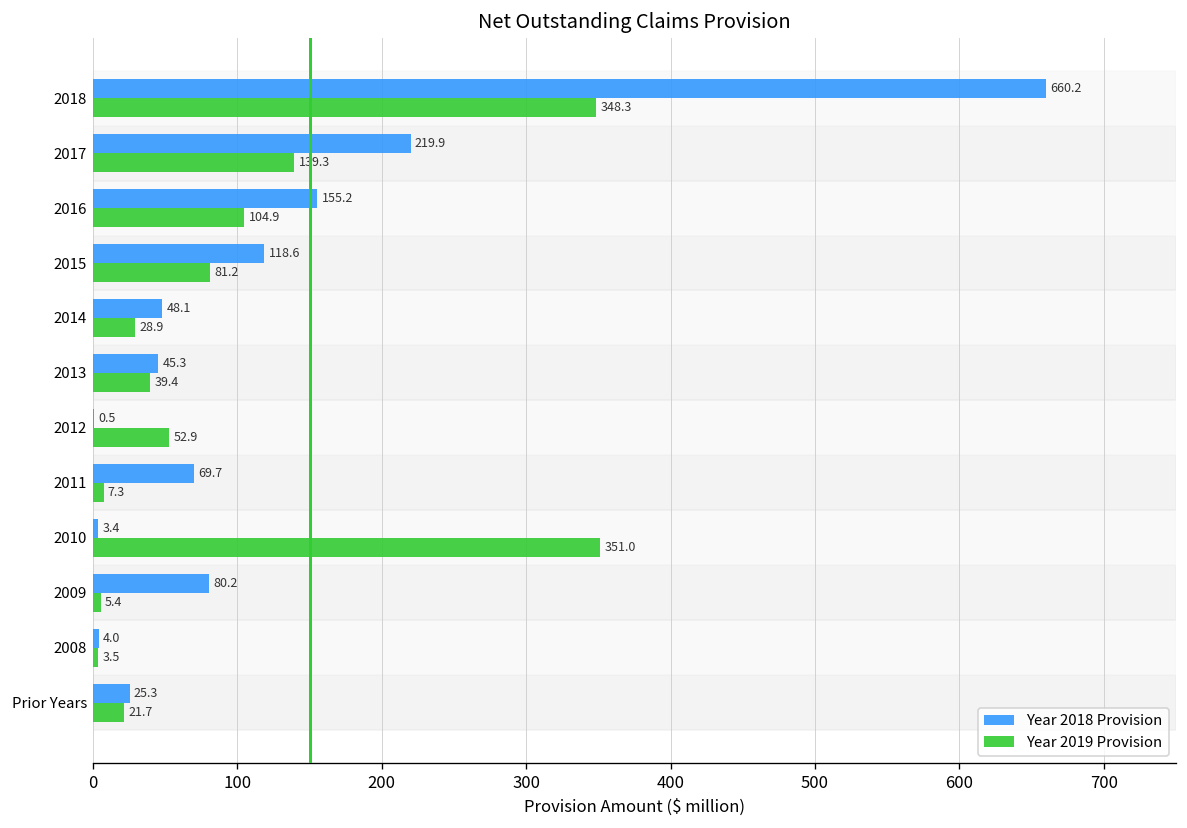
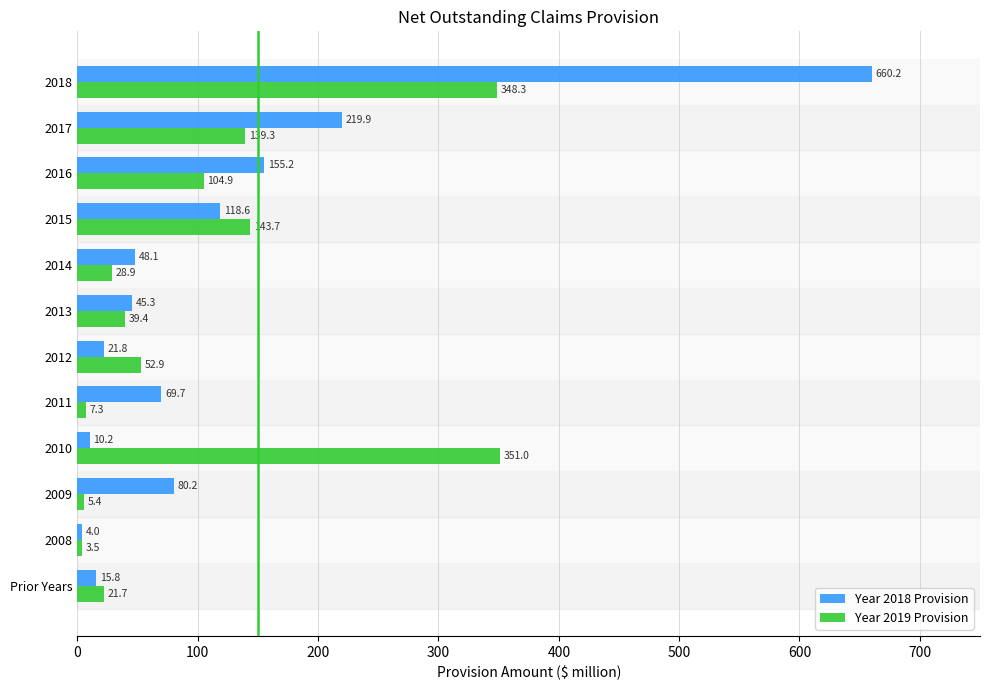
Year 2019 Provision, 2015: 81.2 -> 143.7
Year 2018 Provision, 2012: 0.5 -> 21.8
Year 2018 Provision, 2010: 3.4 -> 10.2
Year 2018 Provision, Prior Years: 25.3 -> 15.8
